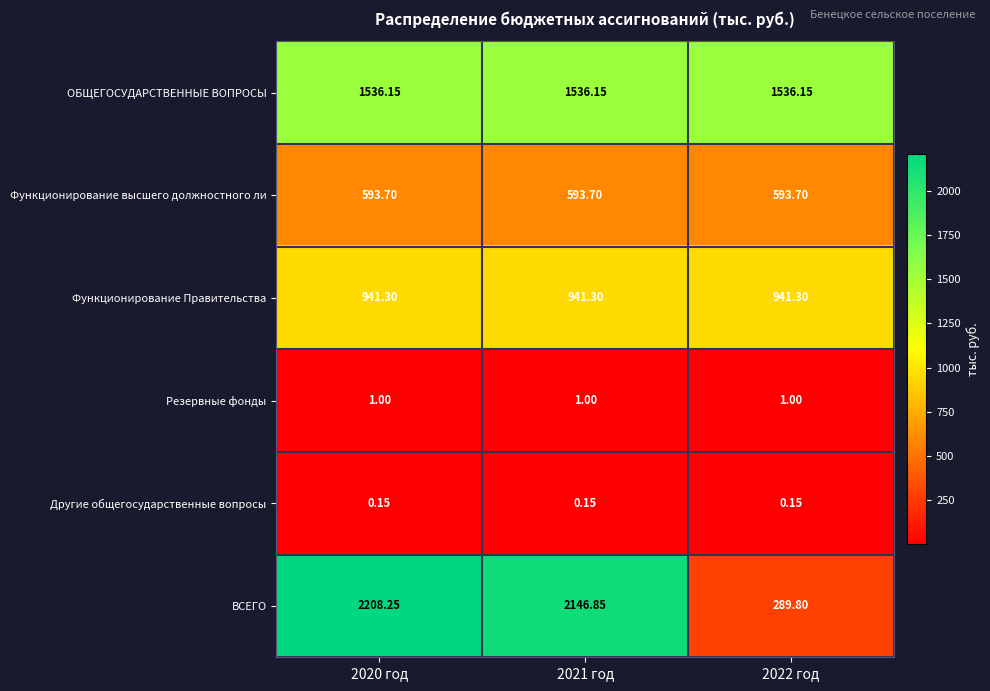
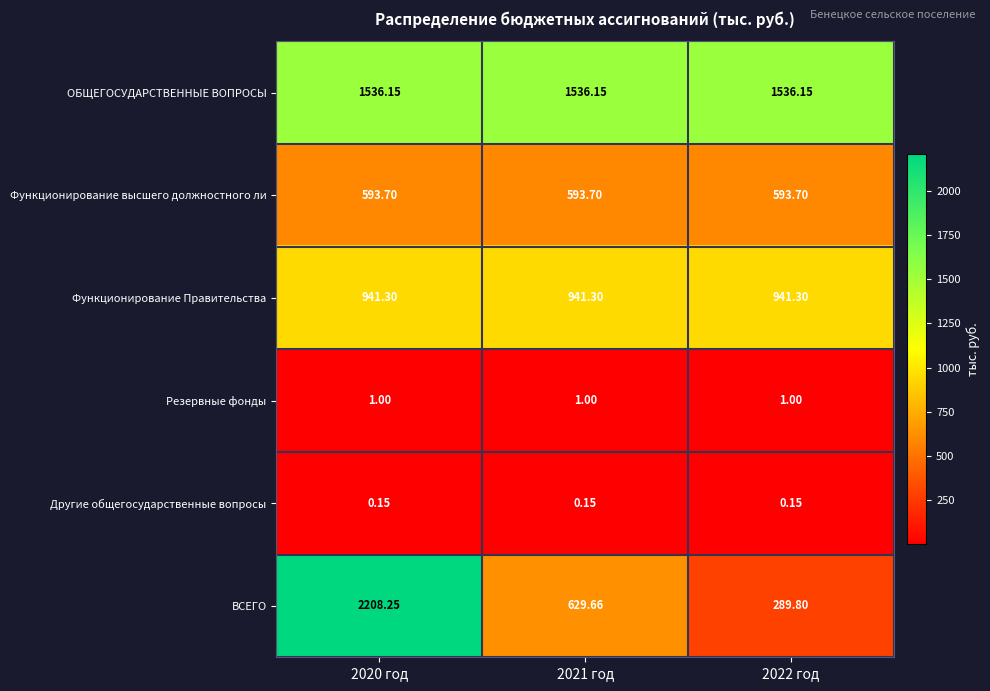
ВСЕГО, 2021 год: 2146.85 -> 629.66
